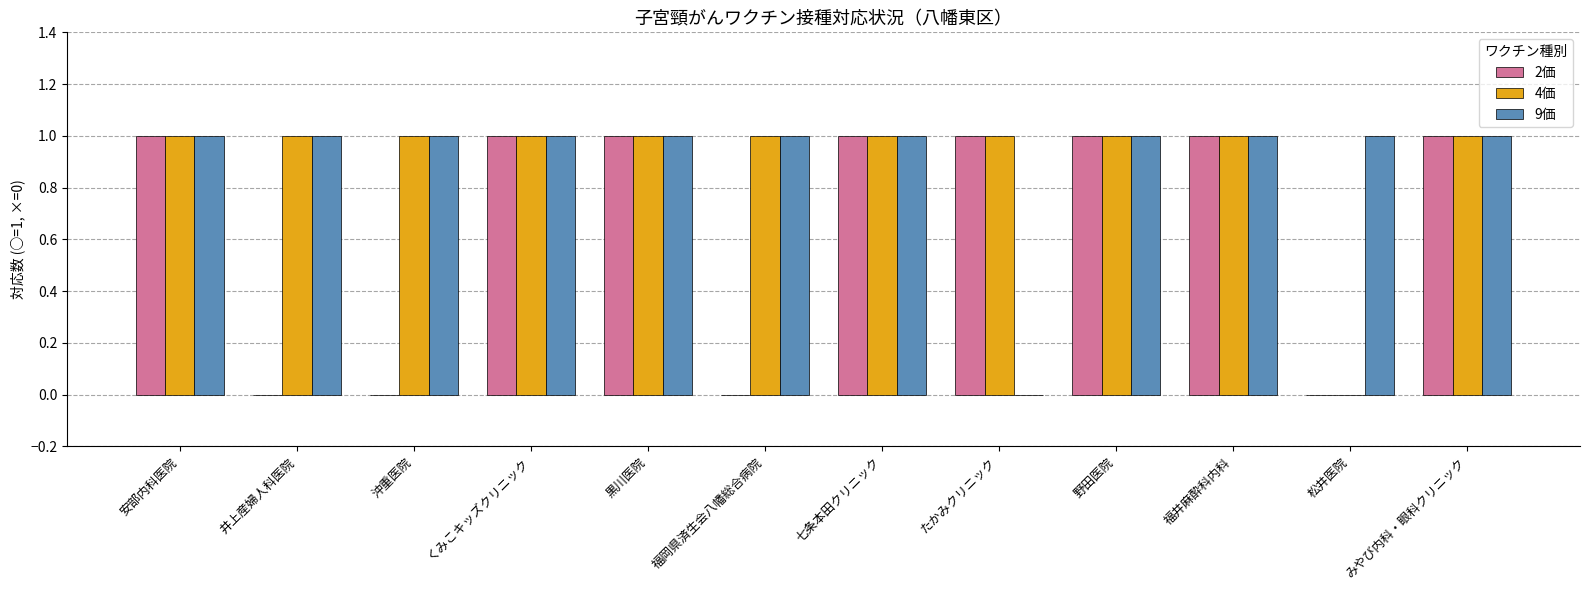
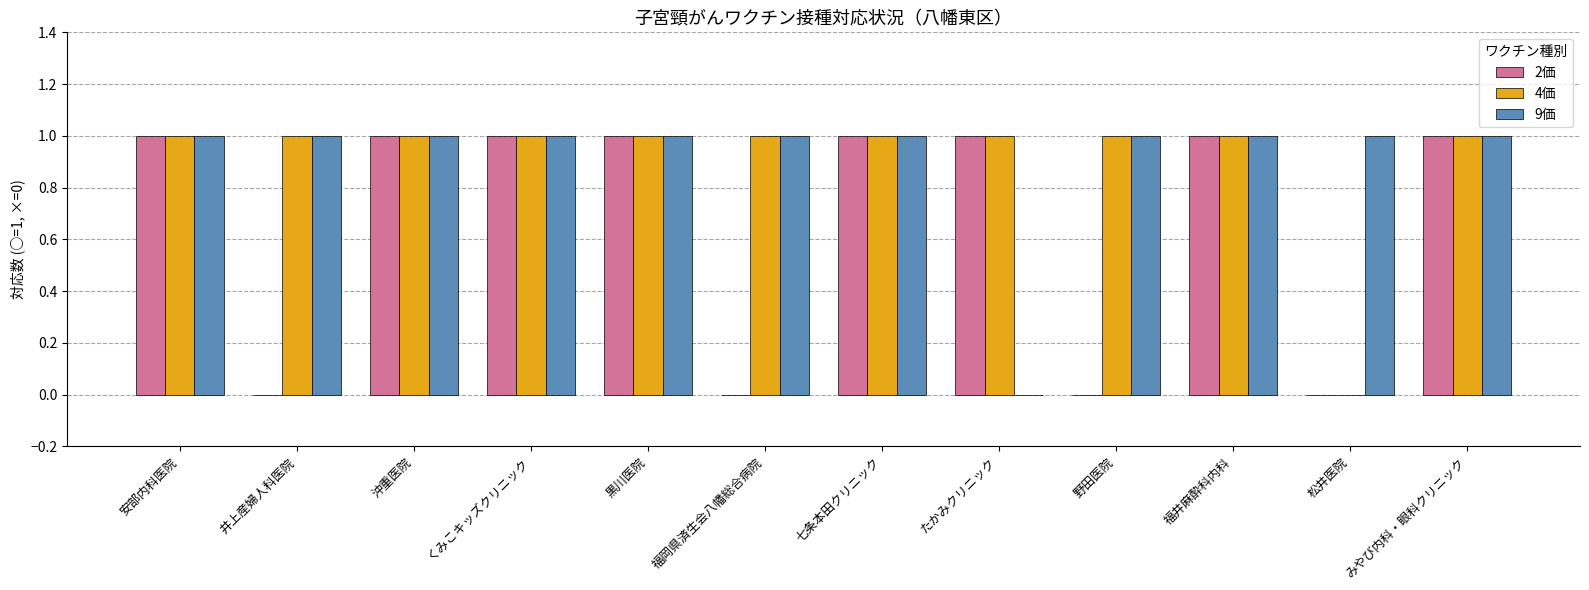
2価, 沖重医院: 0 -> 1
2価, 野田医院: 1 -> 0
